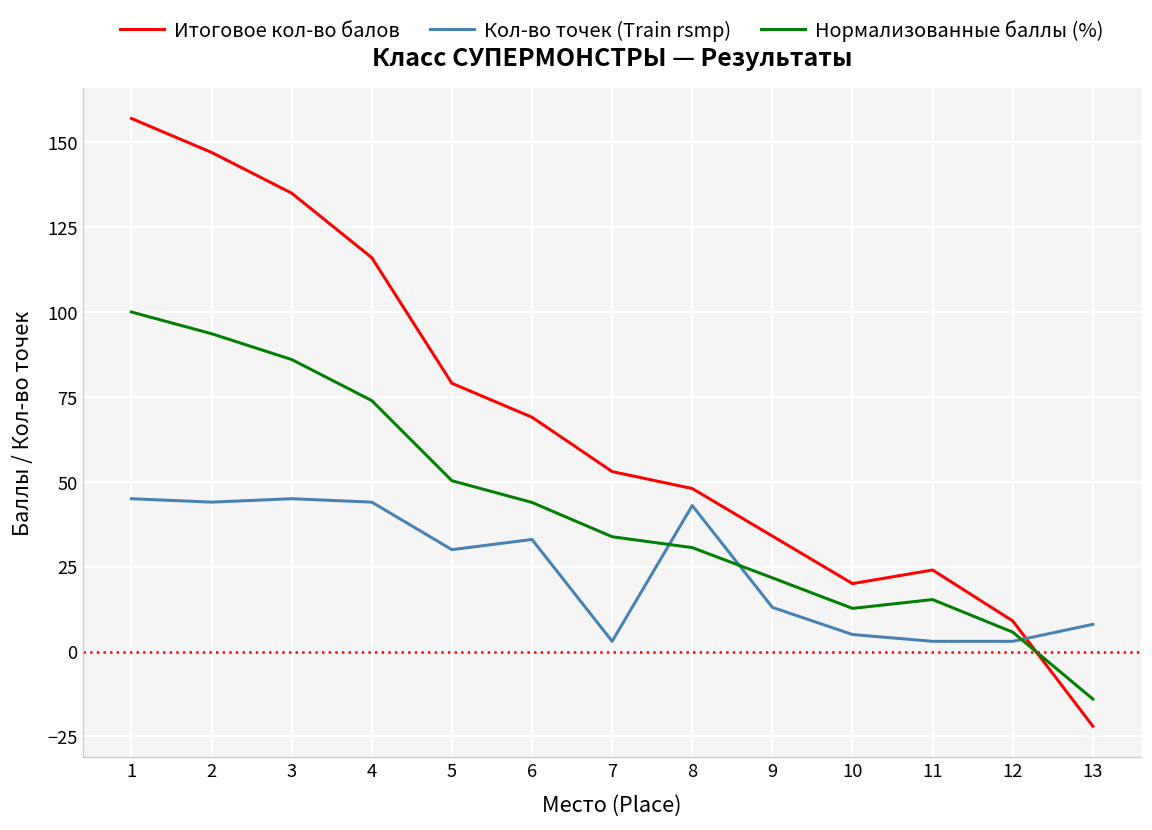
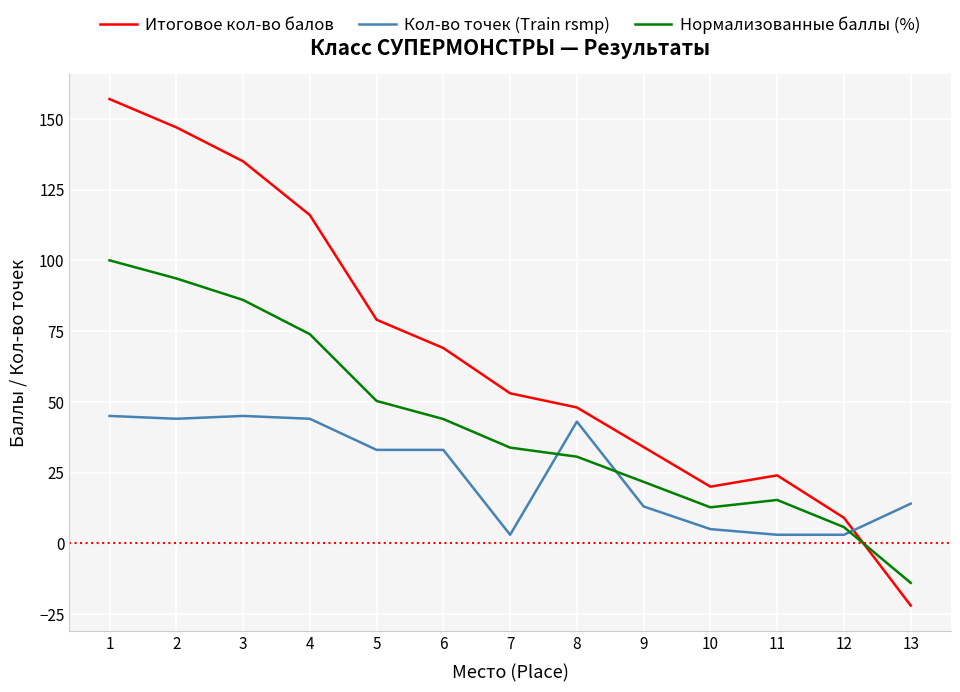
Кол-во точек (Train rsmp), 5: 30 -> 33
Кол-во точек (Train rsmp), 13: 8 -> 14
